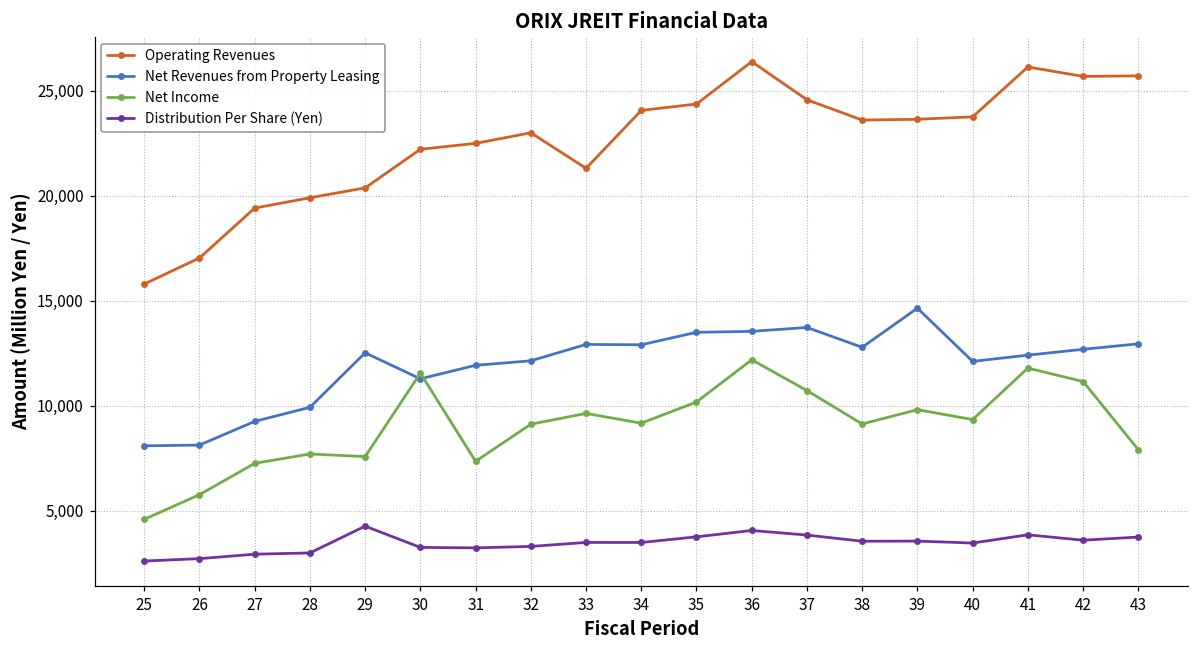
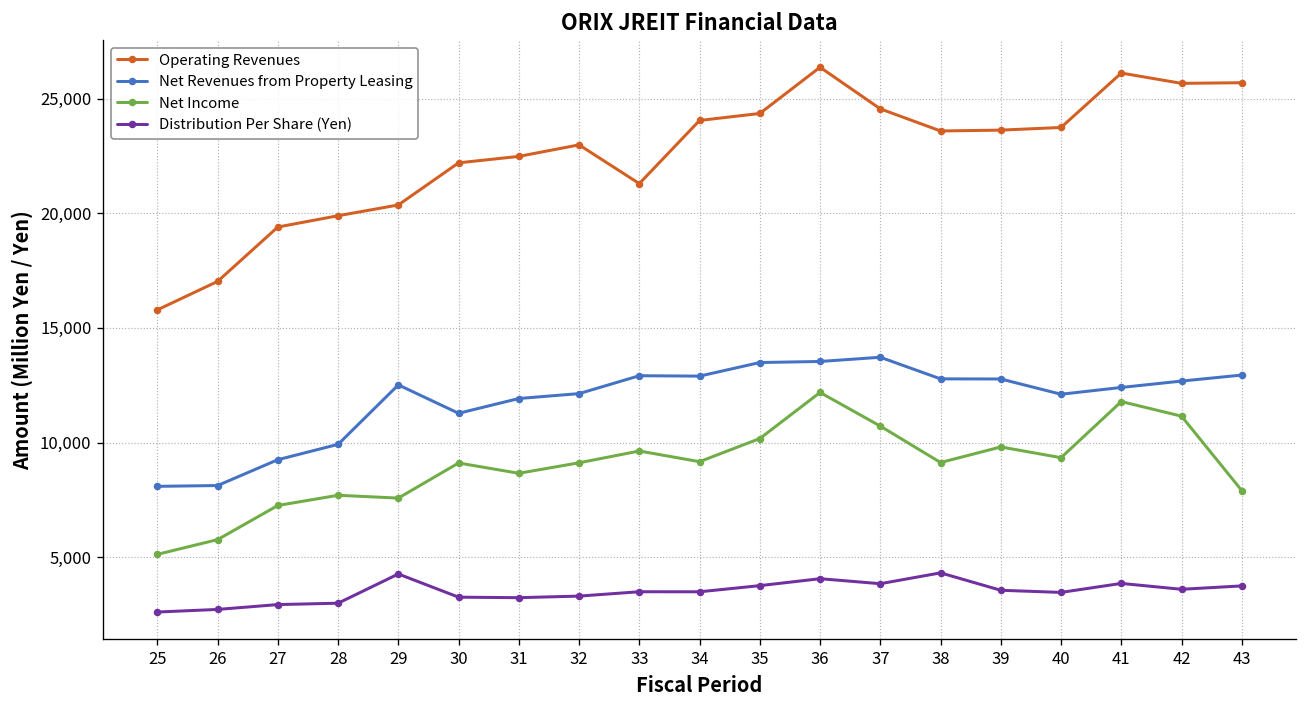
Net Income, 25: 4,600 -> 5,100
Net Income, 30: 11,500 -> 9,100
Net Income, 31: 7,300 -> 8,700
Distribution Per Share (Yen), 38: 3,500 -> 4,300
Net Revenues from Property Leasing, 39: 14,600 -> 12,800
